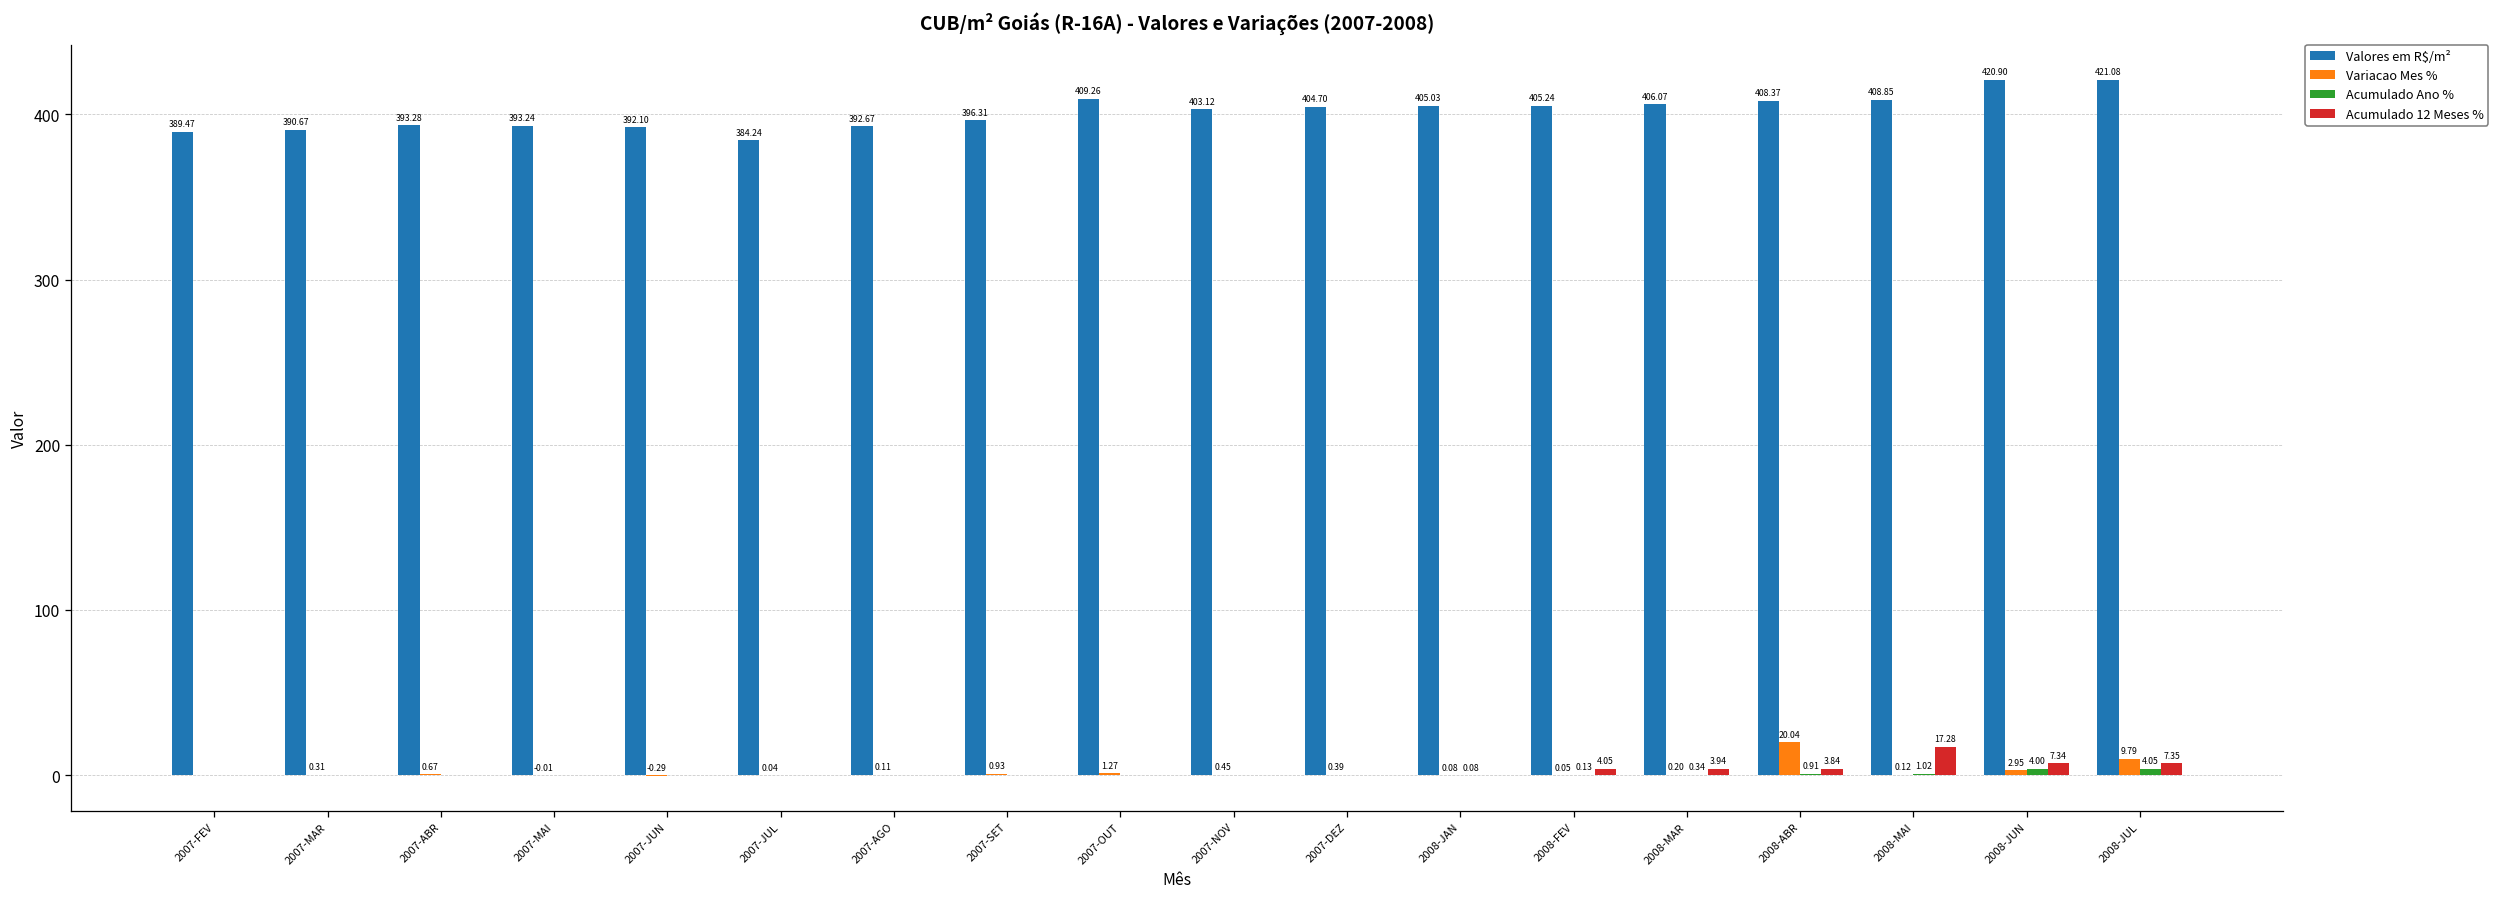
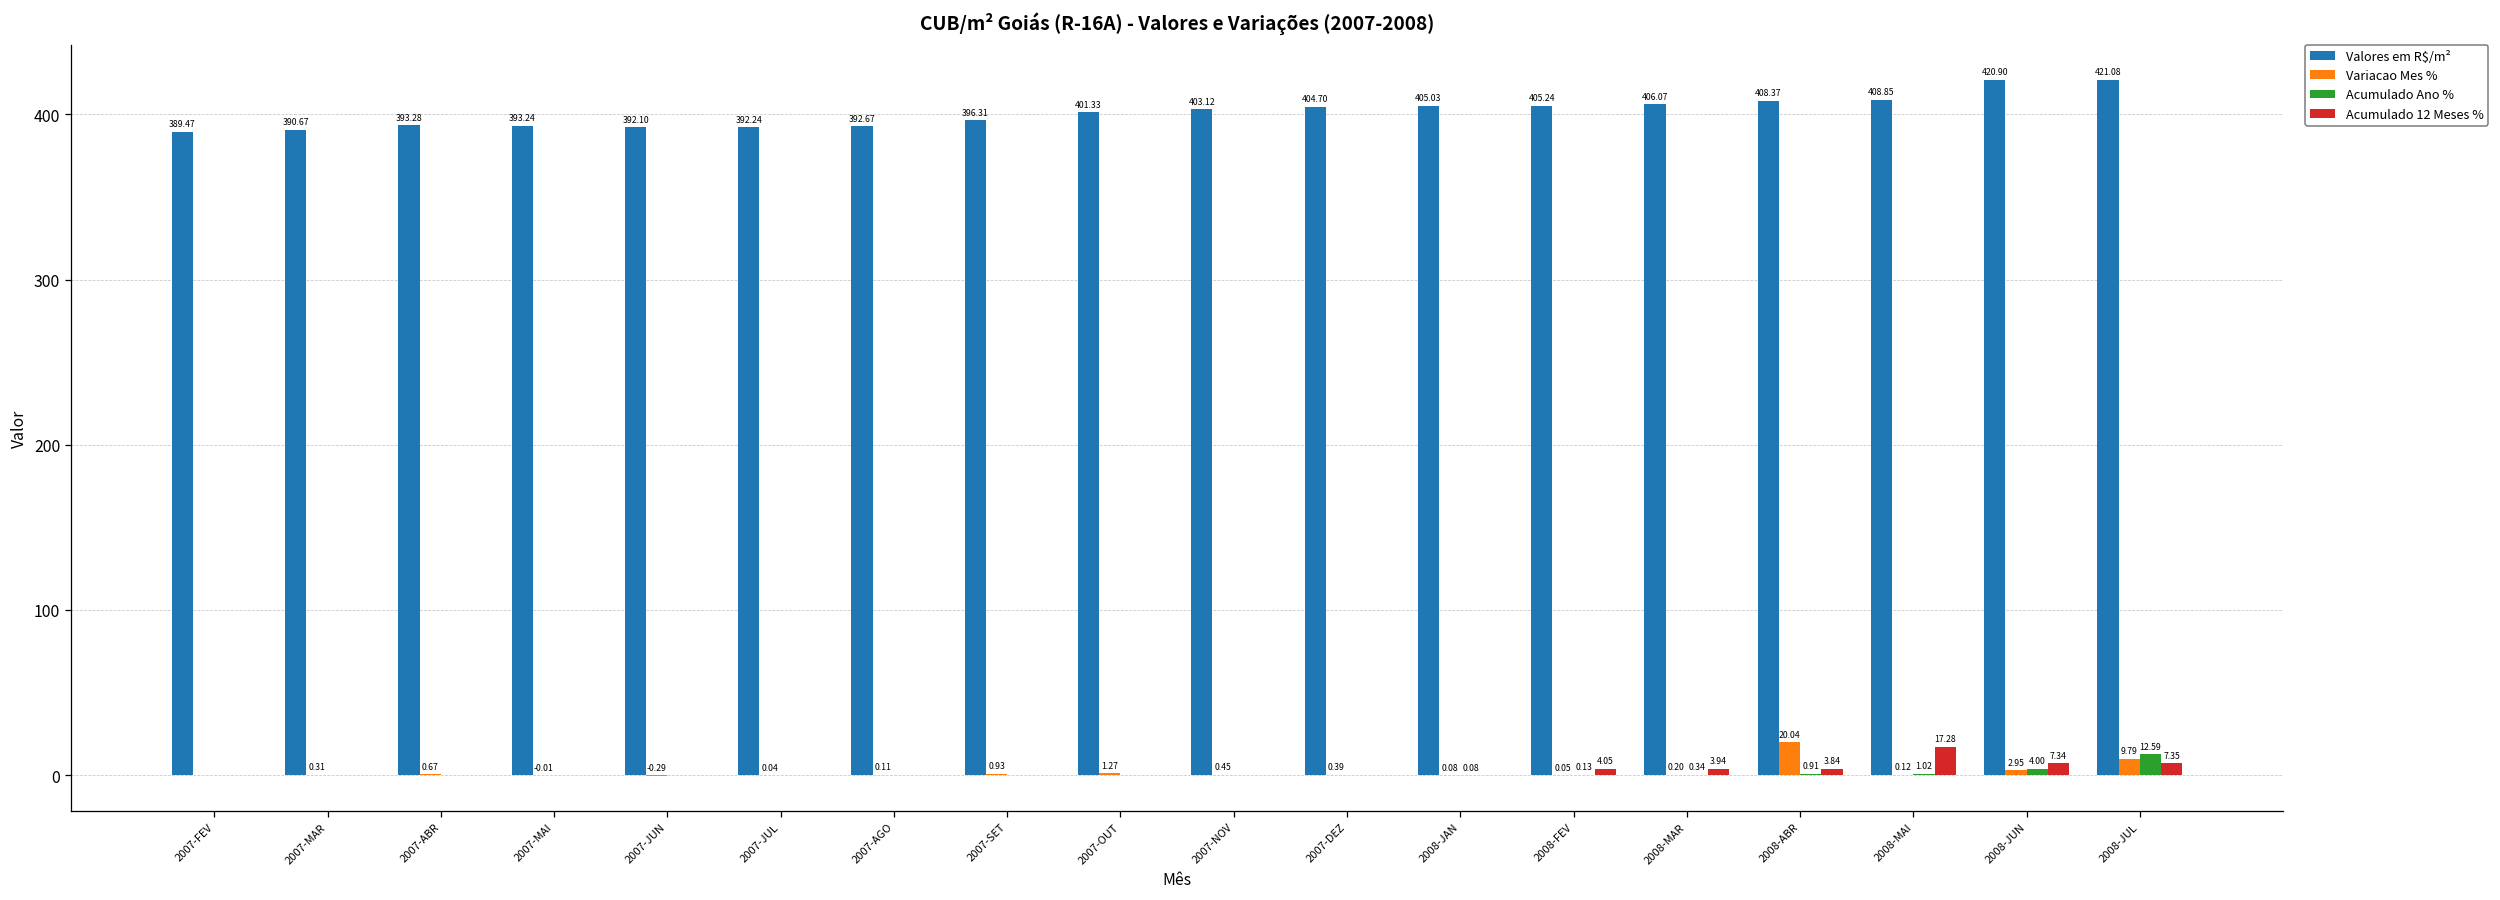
Valores em R$/m², 2007-JUL: 384.24 -> 392.24
Valores em R$/m², 2007-OUT: 409.26 -> 401.33
Acumulado Ano %, 2008-JUL: 4.05 -> 12.59
